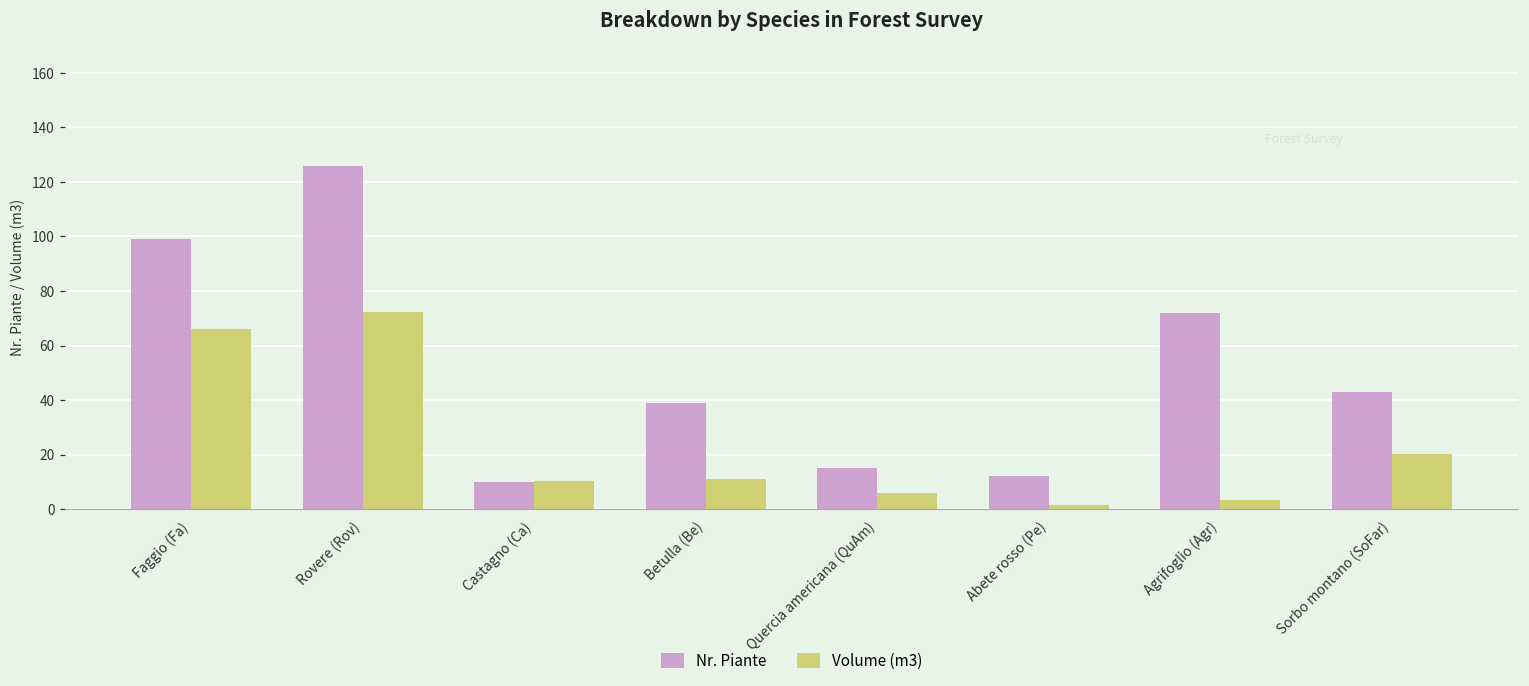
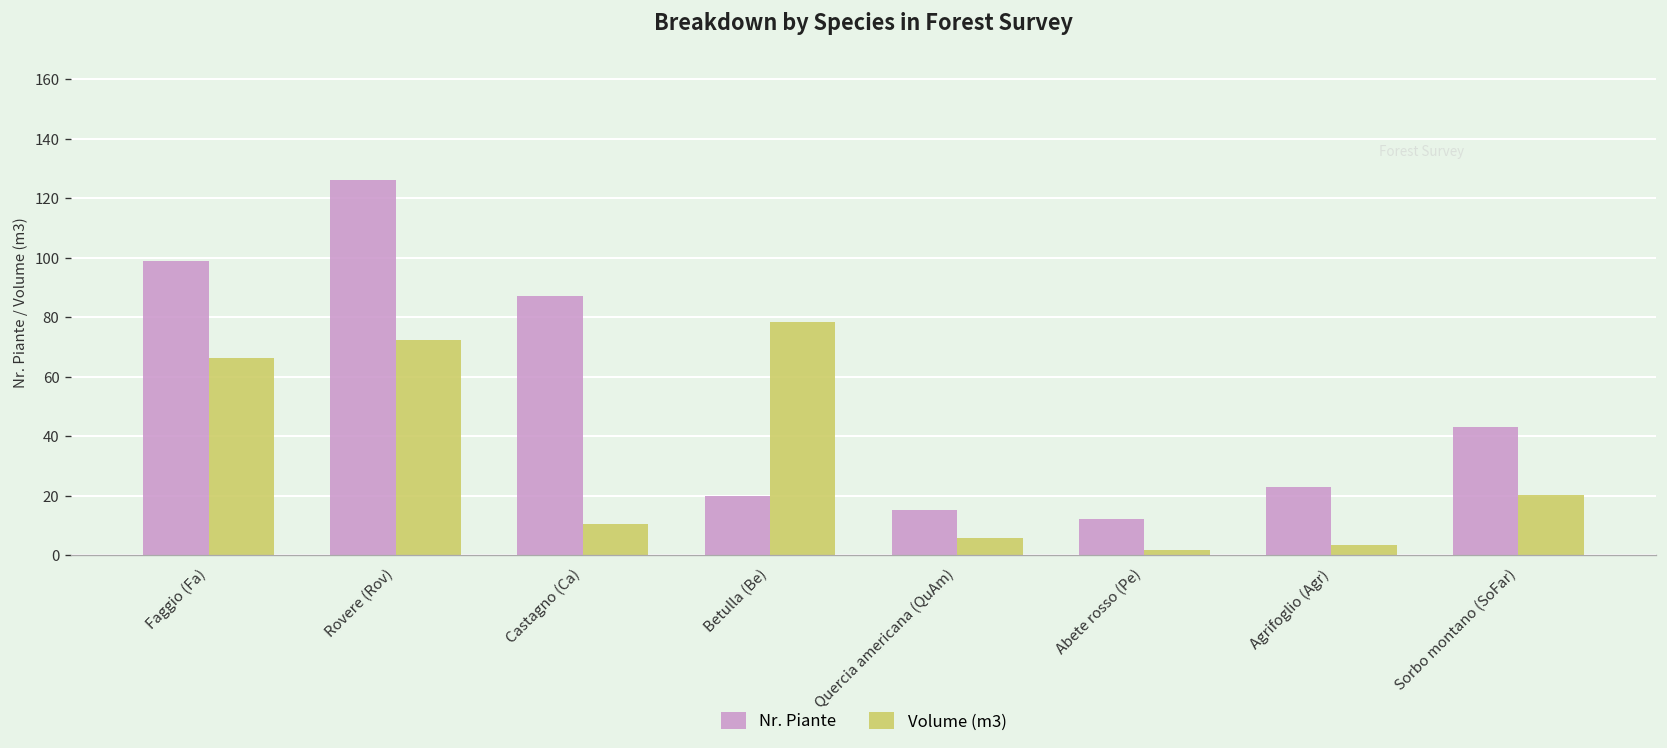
Nr. Piante, Castagno (Ca): 10 -> 87
Nr. Piante, Betulla (Be): 39 -> 20
Volume (m3), Betulla (Be): 11 -> 78
Nr. Piante, Agrifoglio (Agr): 72 -> 23
